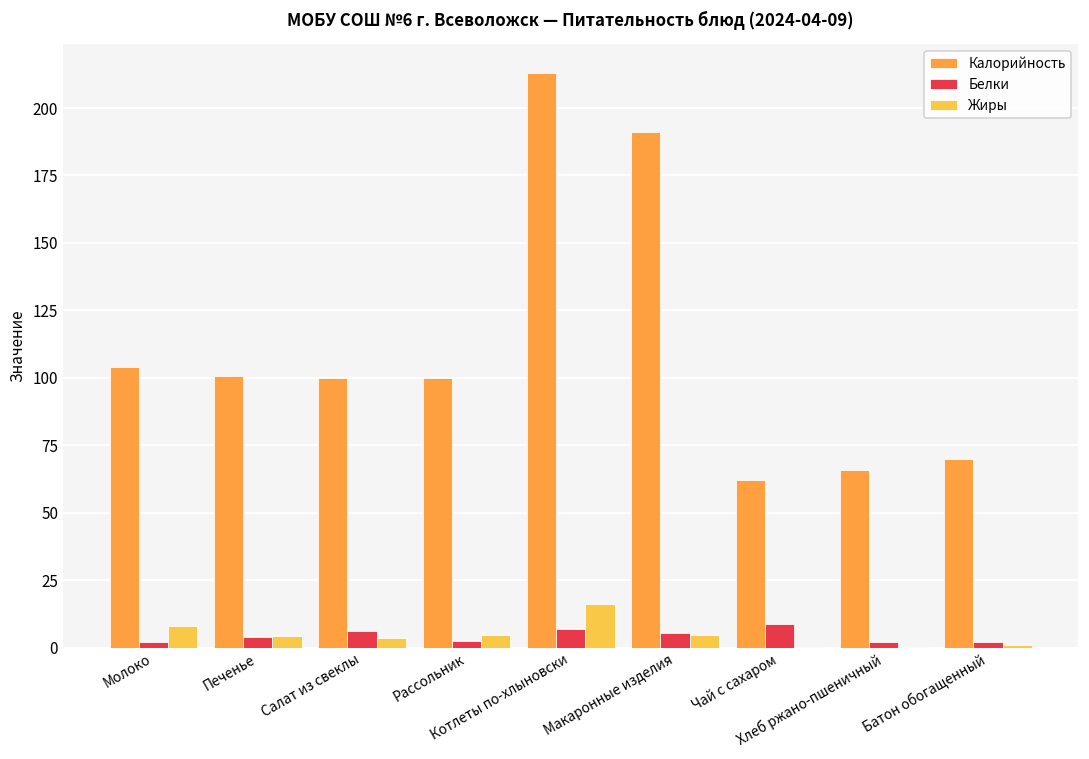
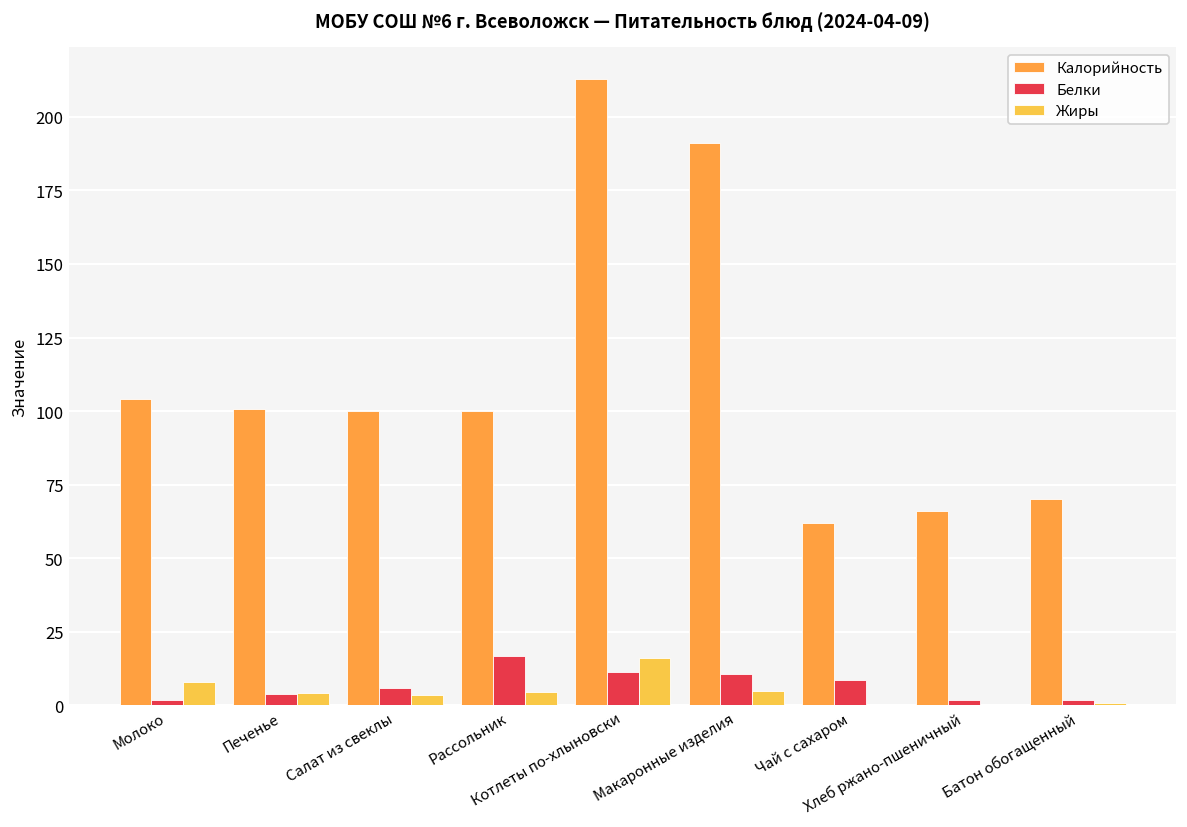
Белки, Рассольник: 2 -> 17
Белки, Котлеты по-хлыновски: 7 -> 12
Белки, Макаронные изделия: 6 -> 11
